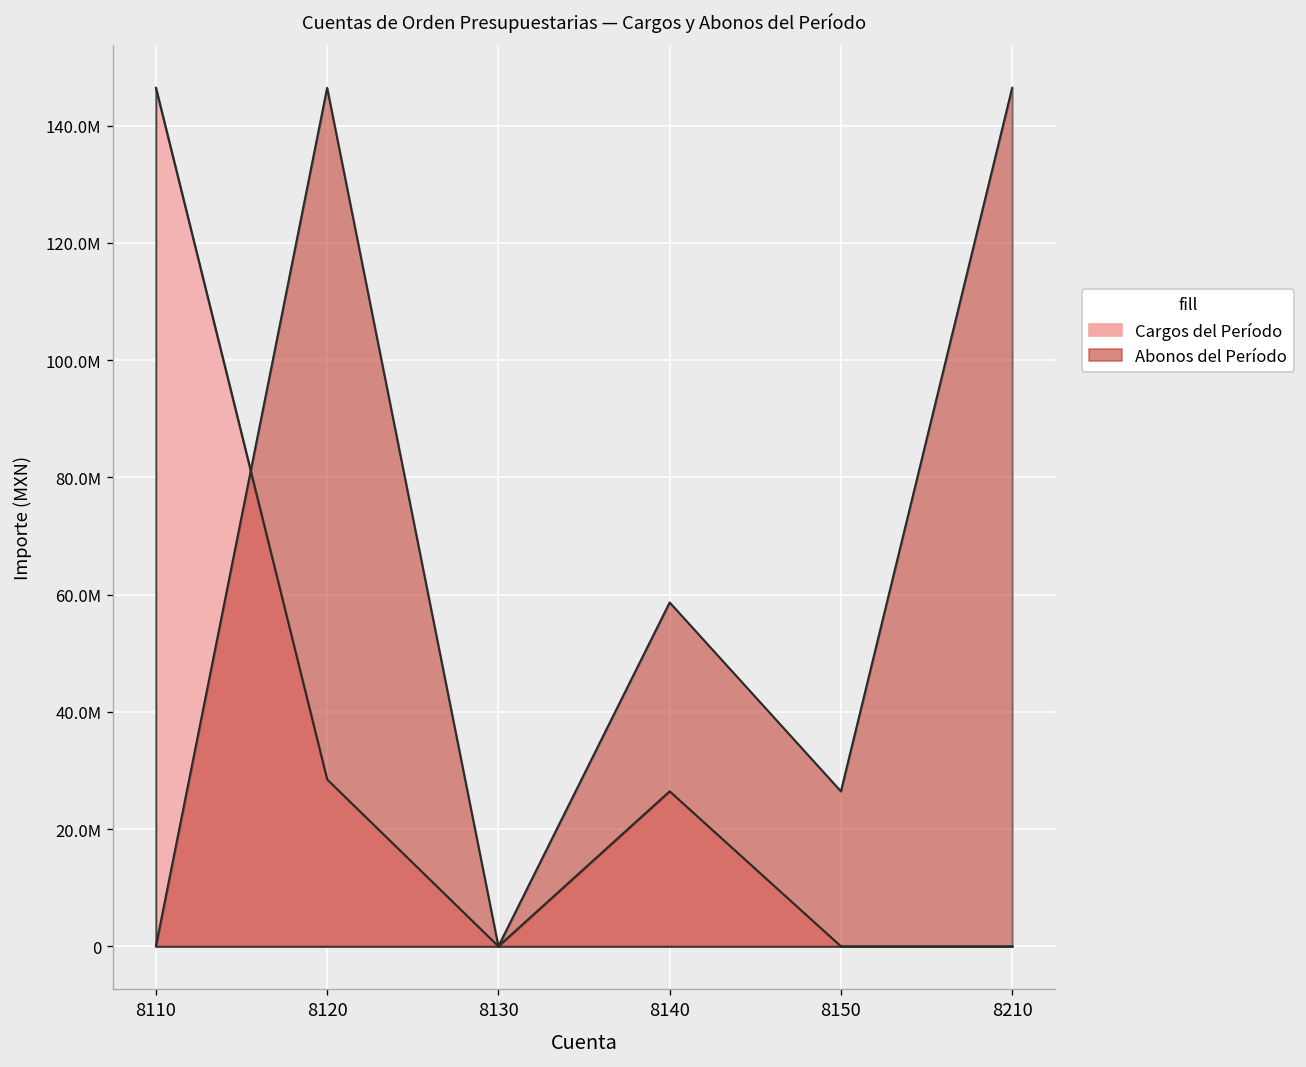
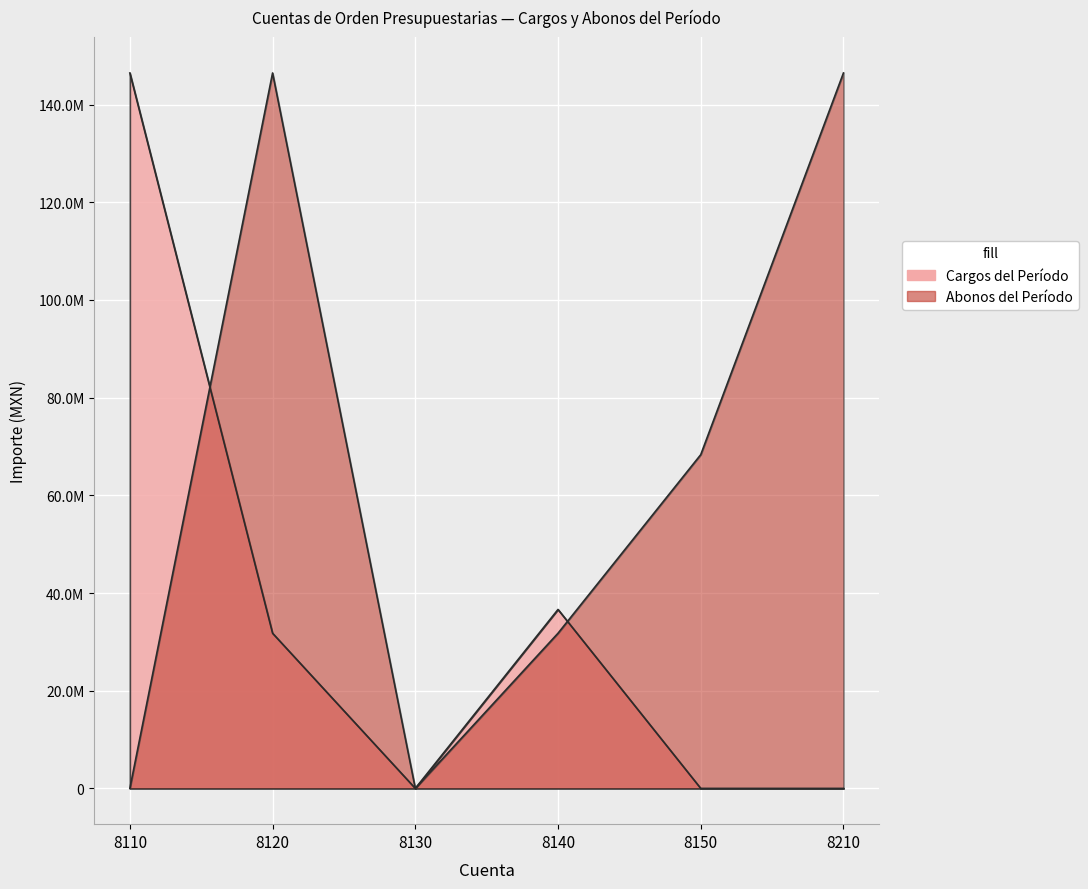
Cargos del Período, 8120: 28000000 -> 32000000
Cargos del Período, 8140: 26000000 -> 37000000
Abonos del Período, 8140: 59000000 -> 32000000
Abonos del Período, 8150: 26000000 -> 68000000
